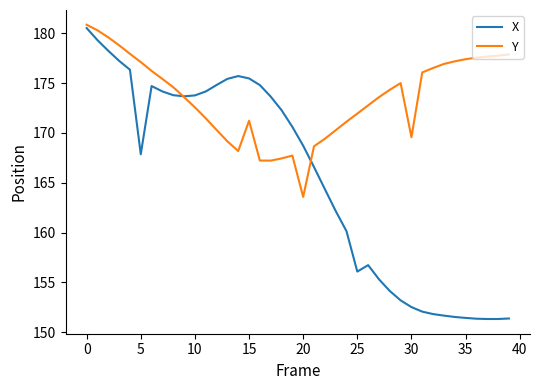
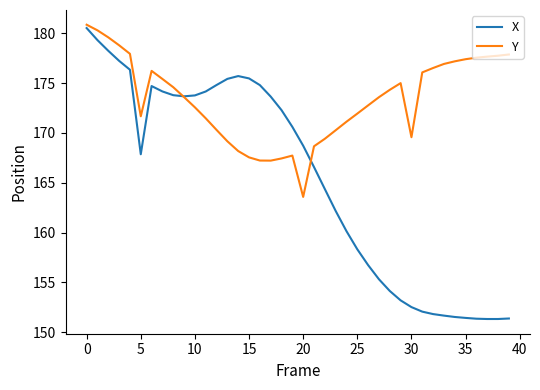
Y, 5: 177 -> 172
Y, 15: 171 -> 168
X, 25: 156 -> 158
